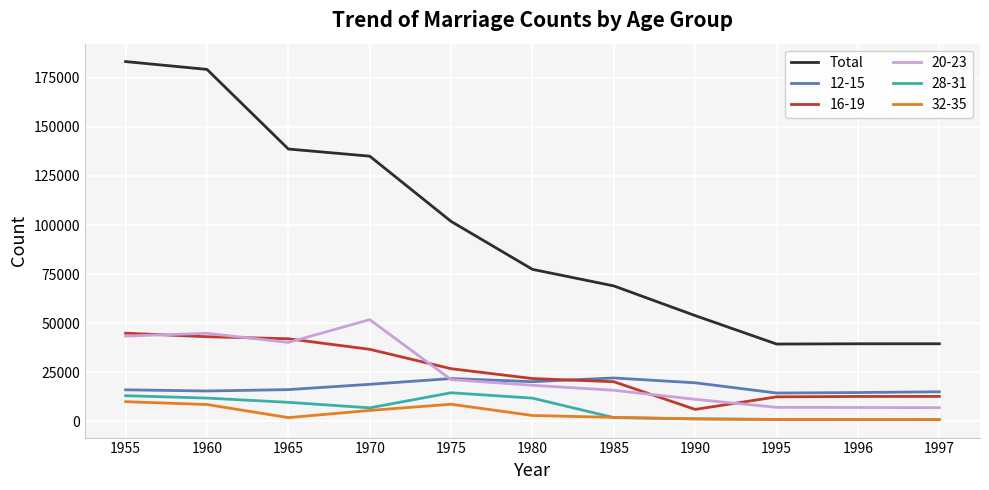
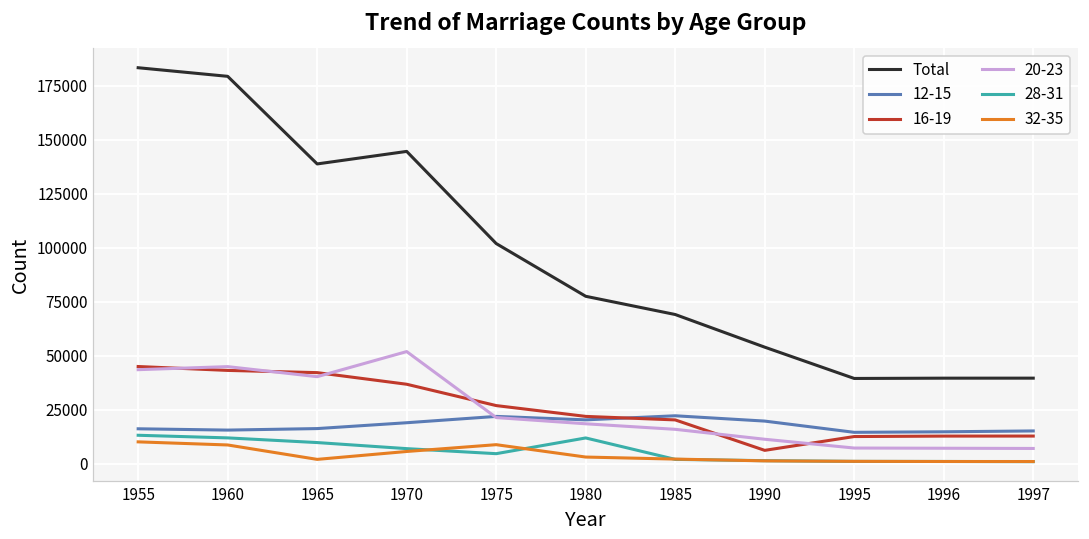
Total, 1970: 135000 -> 145000
28-31, 1975: 15000 -> 5000
